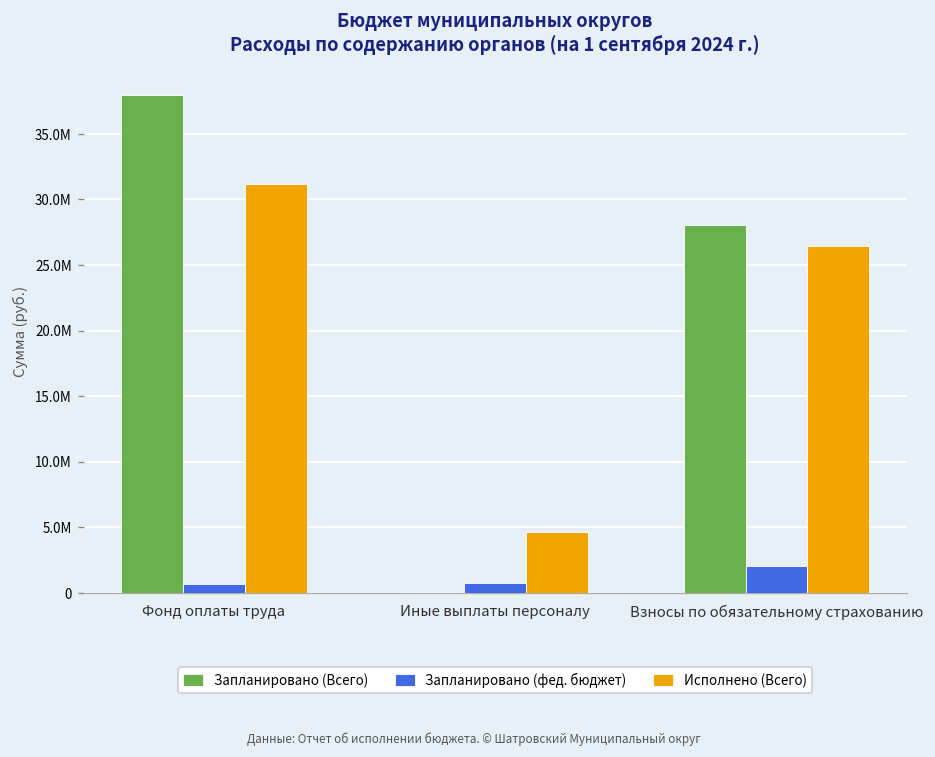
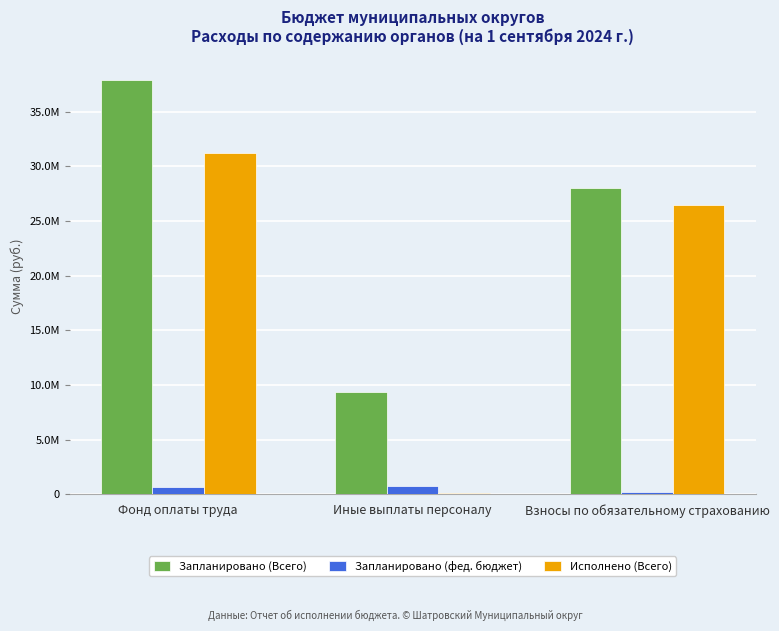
Запланировано (Всего), Иные выплаты персоналу: 100000 -> 9400000
Исполнено (Всего), Иные выплаты персоналу: 4700000 -> 100000
Запланировано (фед. бюджет), Взносы по обязательному страхованию: 2000000 -> 200000
